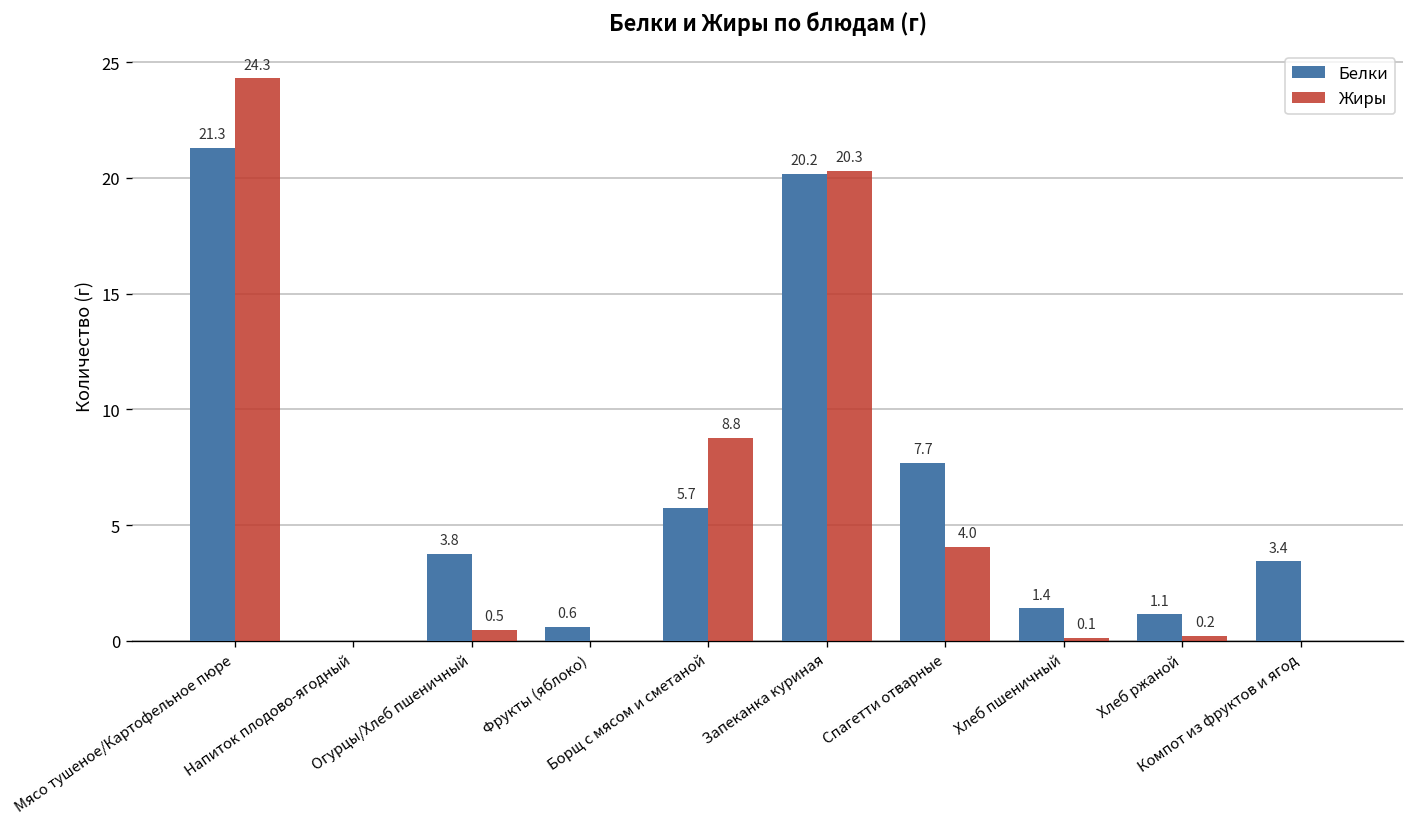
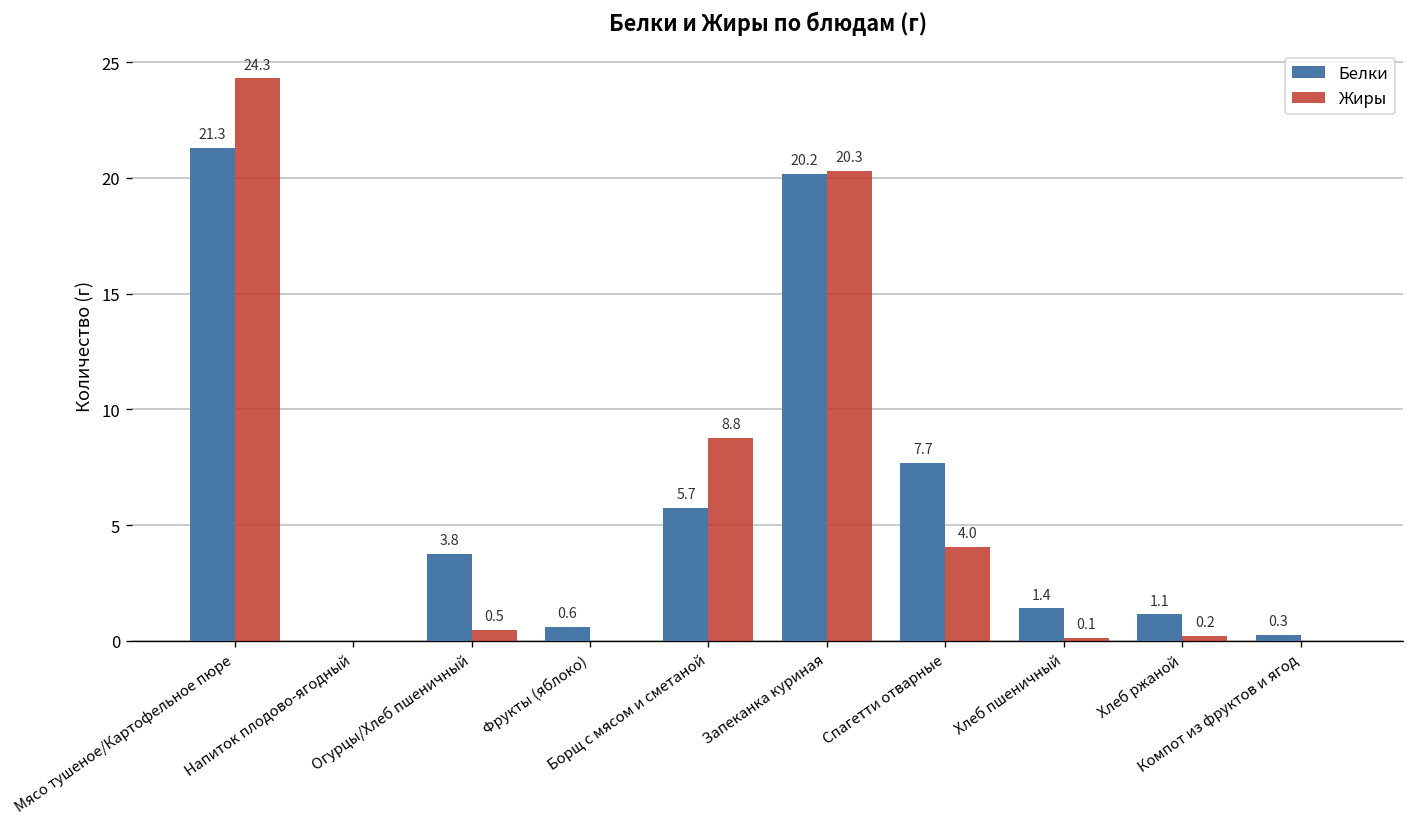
Белки, Компот из фруктов и ягод: 3.4 -> 0.3
